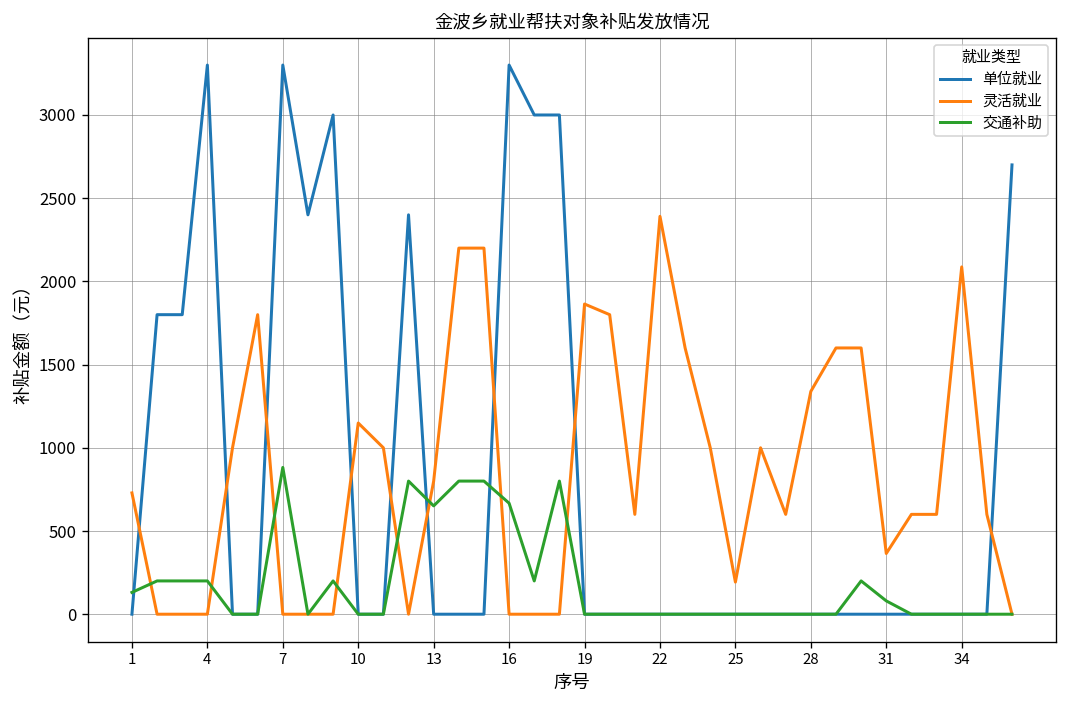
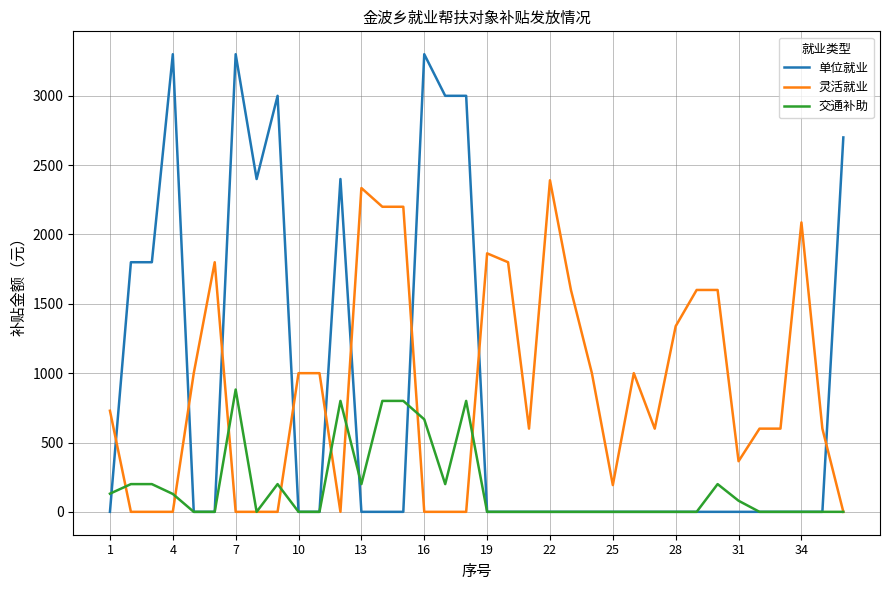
交通补助, 4: 200 -> 130
灵活就业, 10: 1150 -> 1000
灵活就业, 13: 800 -> 2340
交通补助, 13: 650 -> 200
